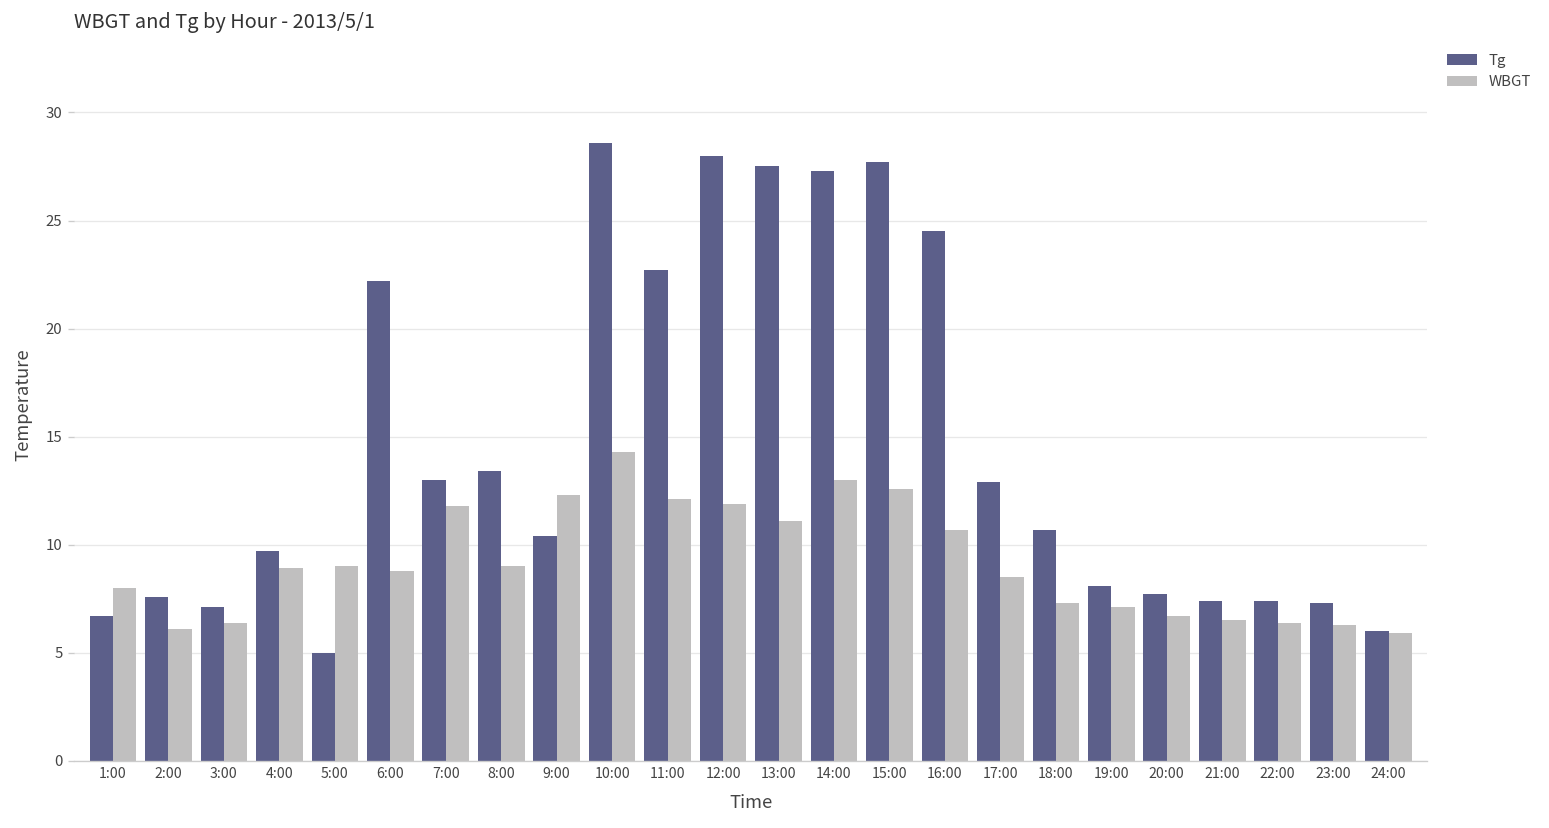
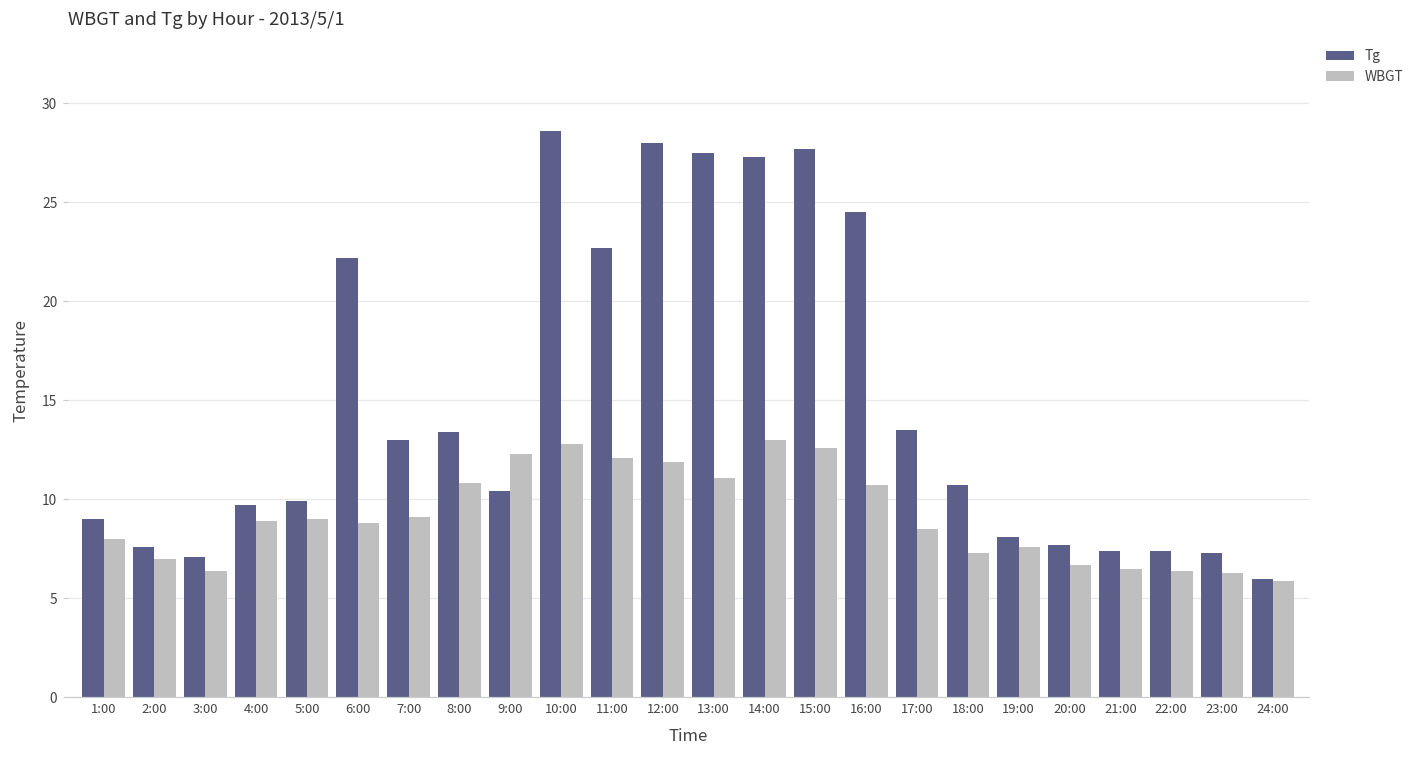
Tg, 1:00: 6.7 -> 9.0
WBGT, 2:00: 6.1 -> 7.0
Tg, 5:00: 5.0 -> 9.9
WBGT, 7:00: 11.8 -> 9.1
WBGT, 8:00: 9.0 -> 10.8
WBGT, 10:00: 14.3 -> 12.8
Tg, 17:00: 12.9 -> 13.5
WBGT, 19:00: 7.1 -> 7.6
